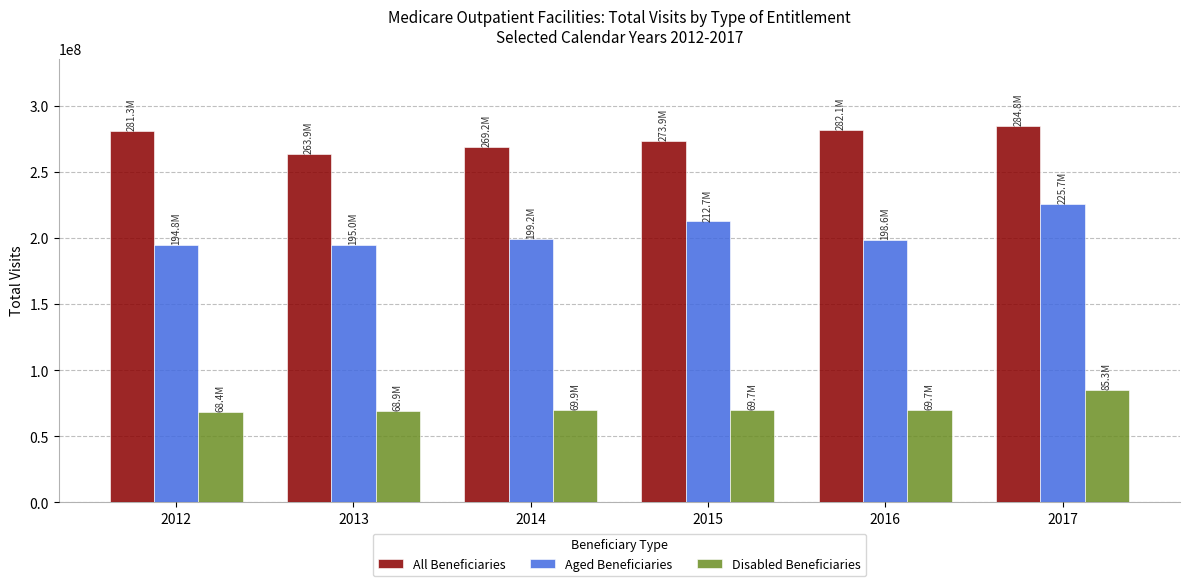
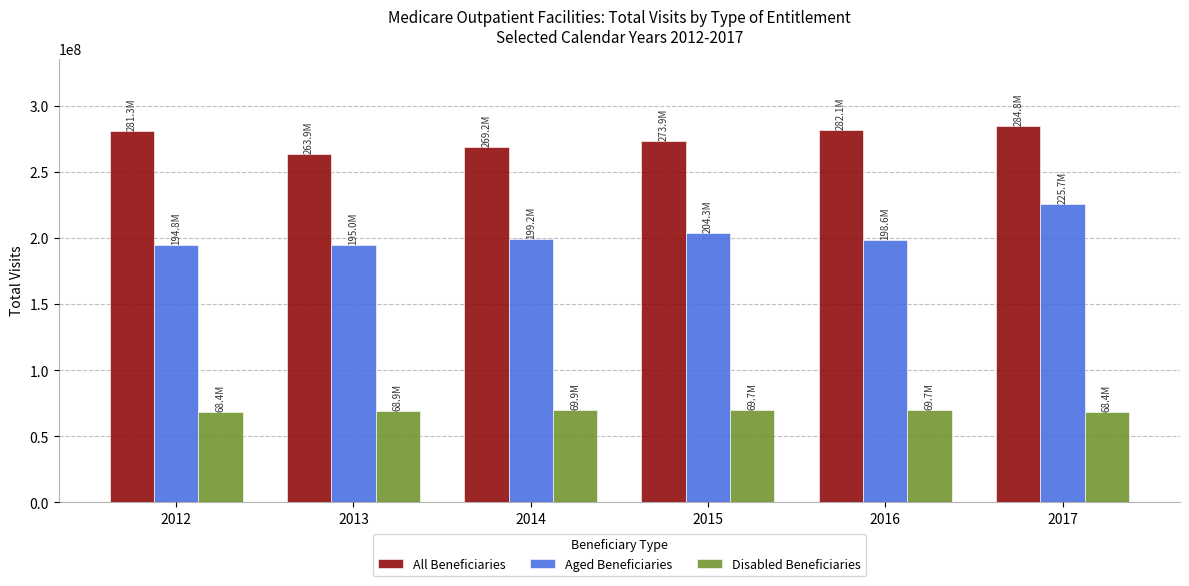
Aged Beneficiaries, 2015: 212.7M -> 204.3M
Disabled Beneficiaries, 2017: 85.3M -> 68.4M
